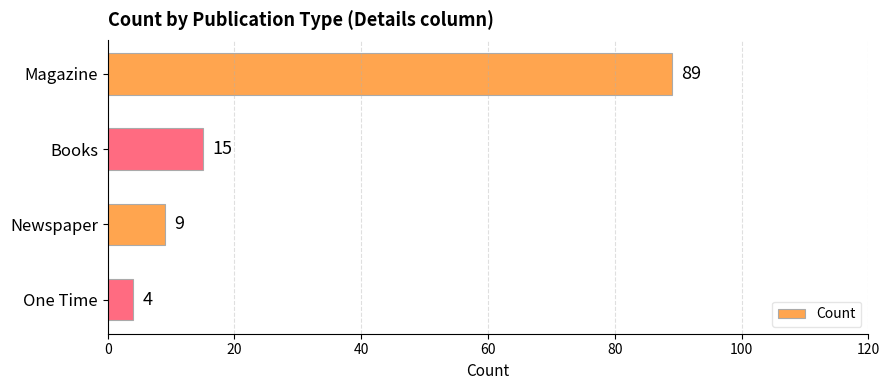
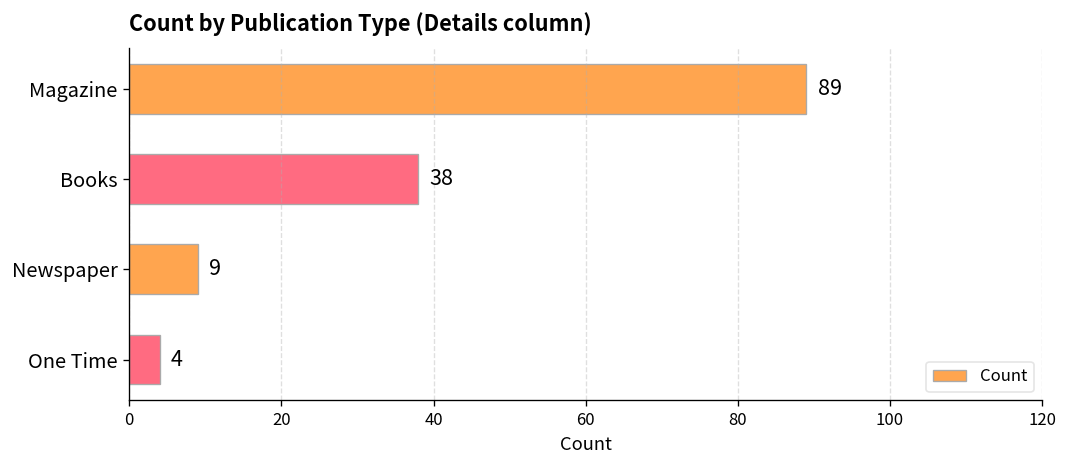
Books: 15 -> 38
